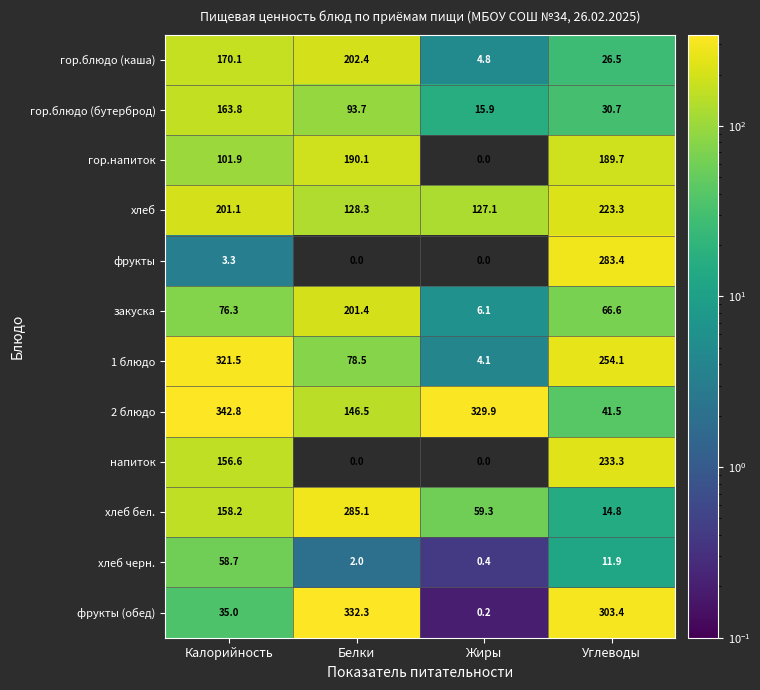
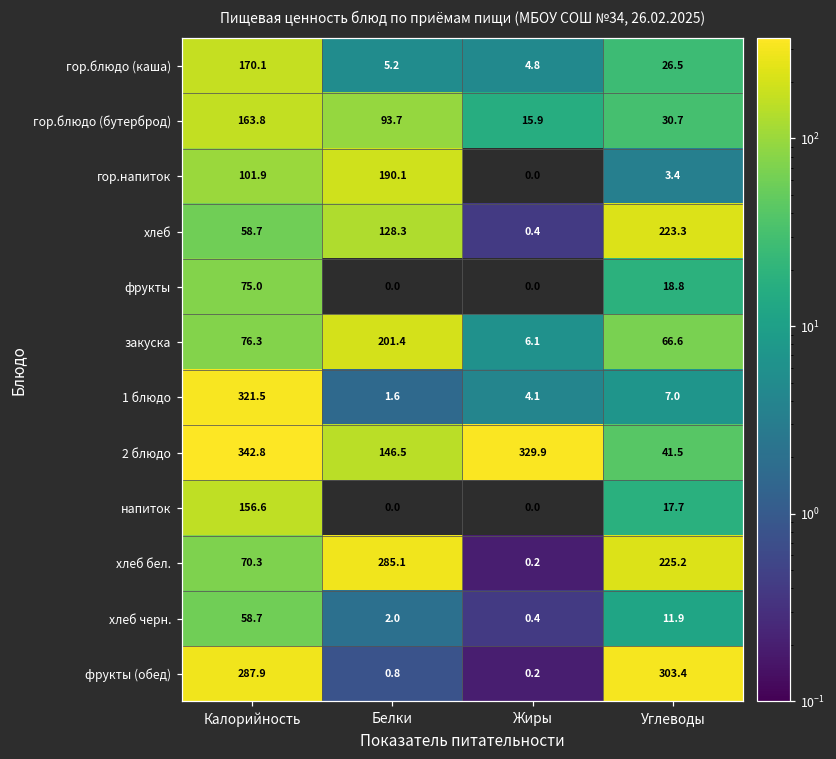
гор.блюдо (каша), Белки: 202.4 -> 5.2
гор.напиток, Углеводы: 189.7 -> 3.4
хлеб, Калорийность: 201.1 -> 58.7
хлеб, Жиры: 127.1 -> 0.4
фрукты, Калорийность: 3.3 -> 75.0
фрукты, Углеводы: 283.4 -> 18.8
1 блюдо, Белки: 78.5 -> 1.6
1 блюдо, Углеводы: 254.1 -> 7.0
напиток, Углеводы: 233.3 -> 17.7
хлеб бел., Калорийность: 158.2 -> 70.3
хлеб бел., Жиры: 59.3 -> 0.2
хлеб бел., Углеводы: 14.8 -> 225.2
фрукты (обед), Калорийность: 35.0 -> 287.9
фрукты (обед), Белки: 332.3 -> 0.8
